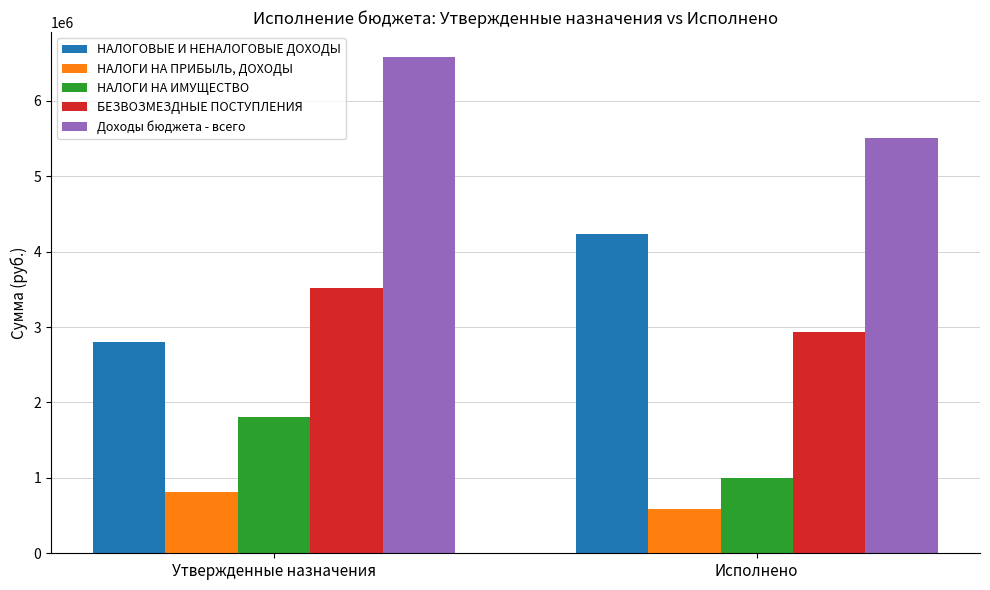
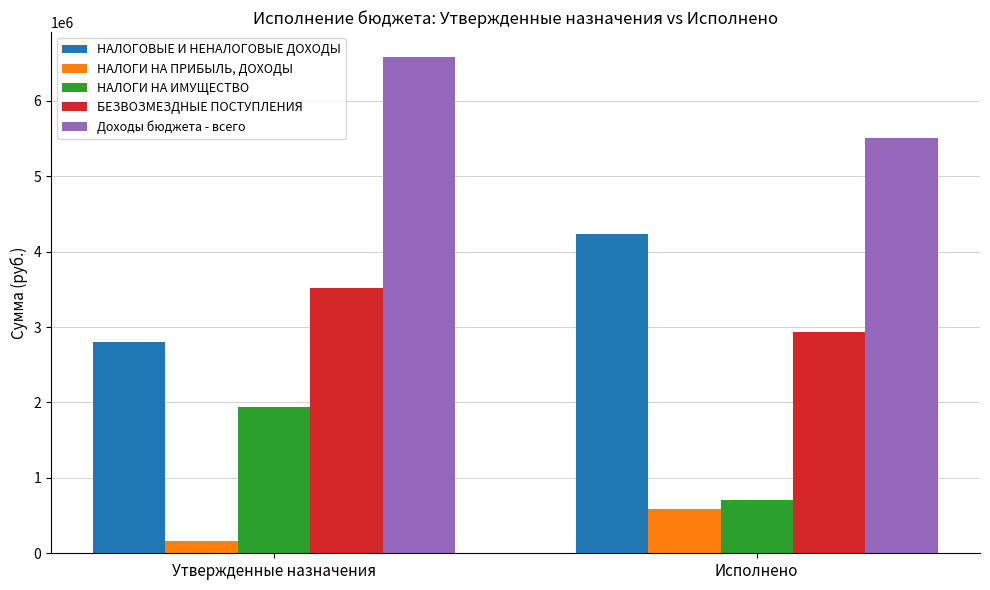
НАЛОГИ НА ПРИБЫЛЬ, ДОХОДЫ, Утвержденные назначения: 800000 -> 200000
НАЛОГИ НА ИМУЩЕСТВО, Утвержденные назначения: 1800000 -> 1900000
НАЛОГИ НА ИМУЩЕСТВО, Исполнено: 1000000 -> 700000
